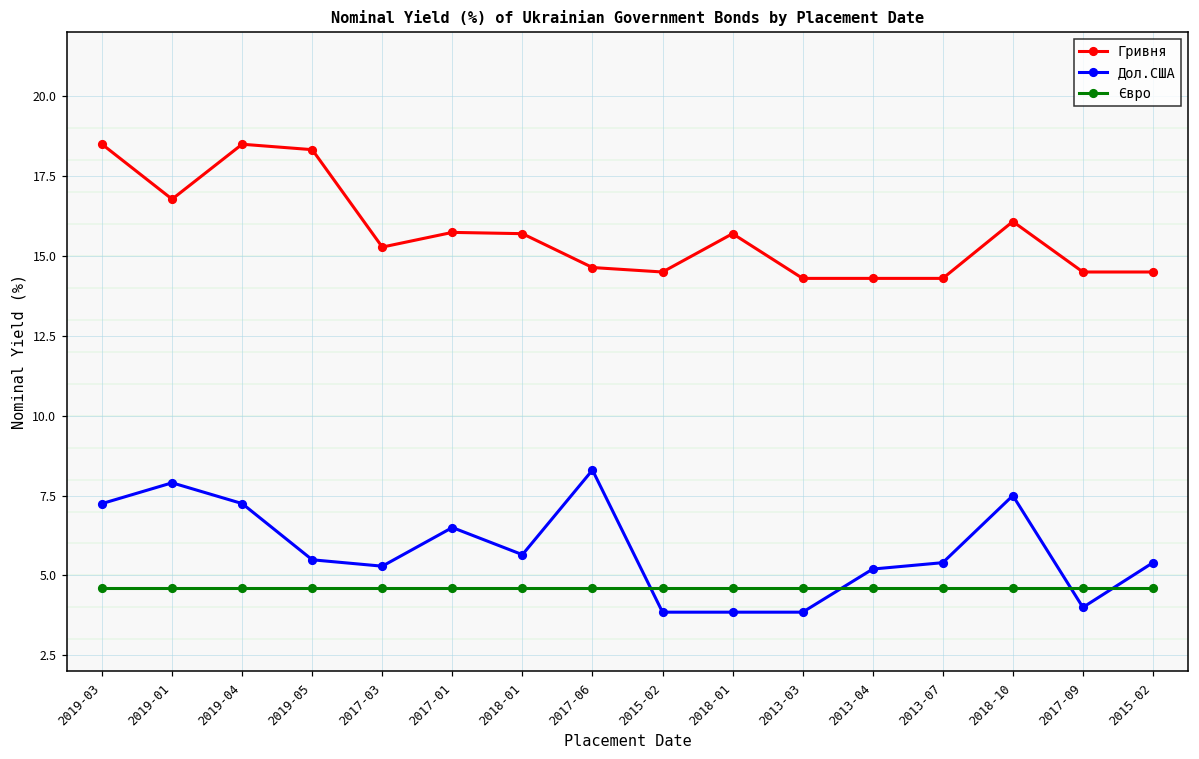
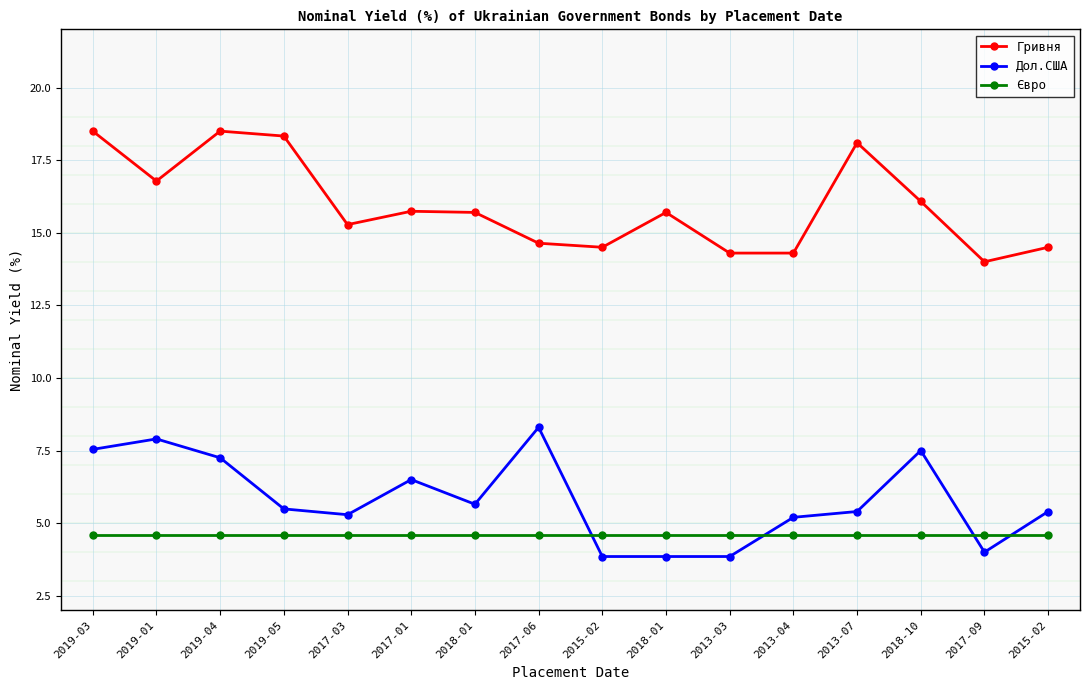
Дол.США, 2019-03: 7.3 -> 7.5
Гривня, 2013-07: 14.3 -> 18.1
Гривня, 2017-09: 14.5 -> 14.0
